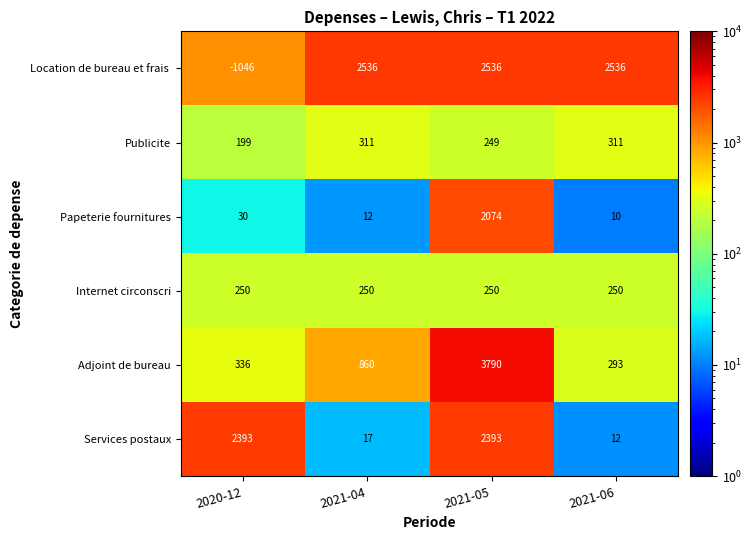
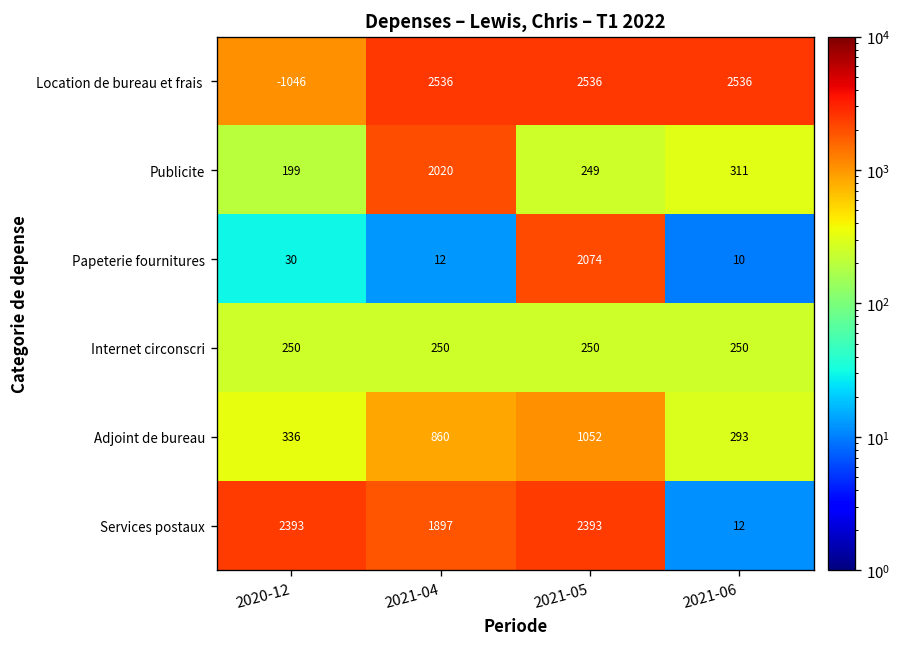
Publicite, 2021-04: 311 -> 2020
Adjoint de bureau, 2021-05: 3790 -> 1052
Services postaux, 2021-04: 17 -> 1897
